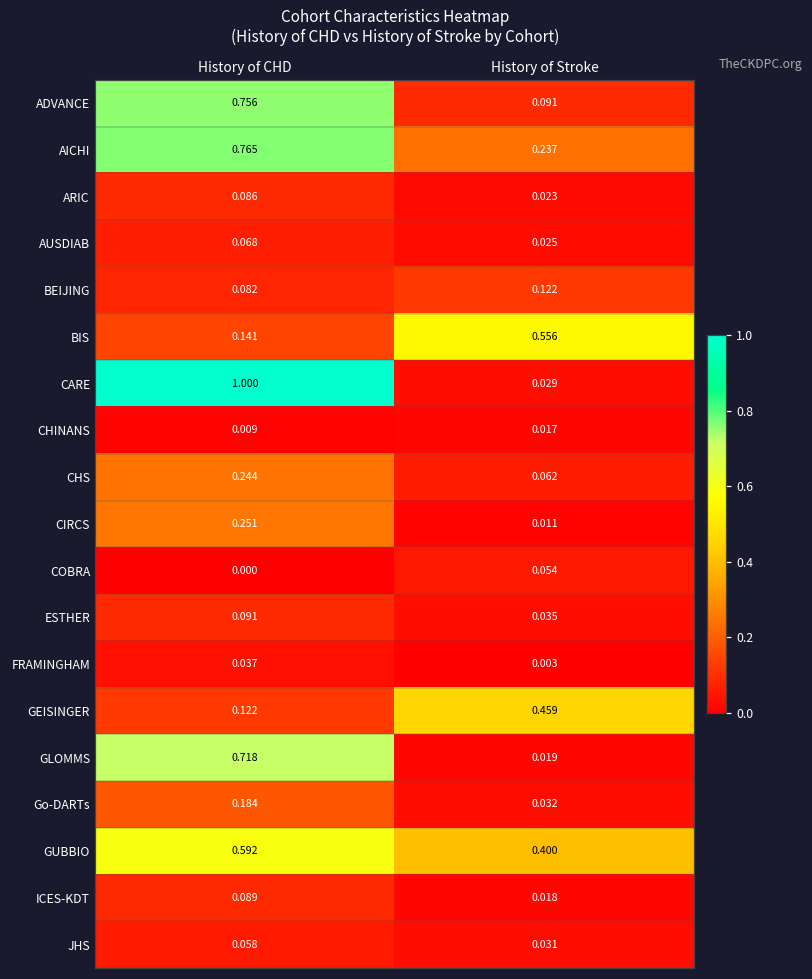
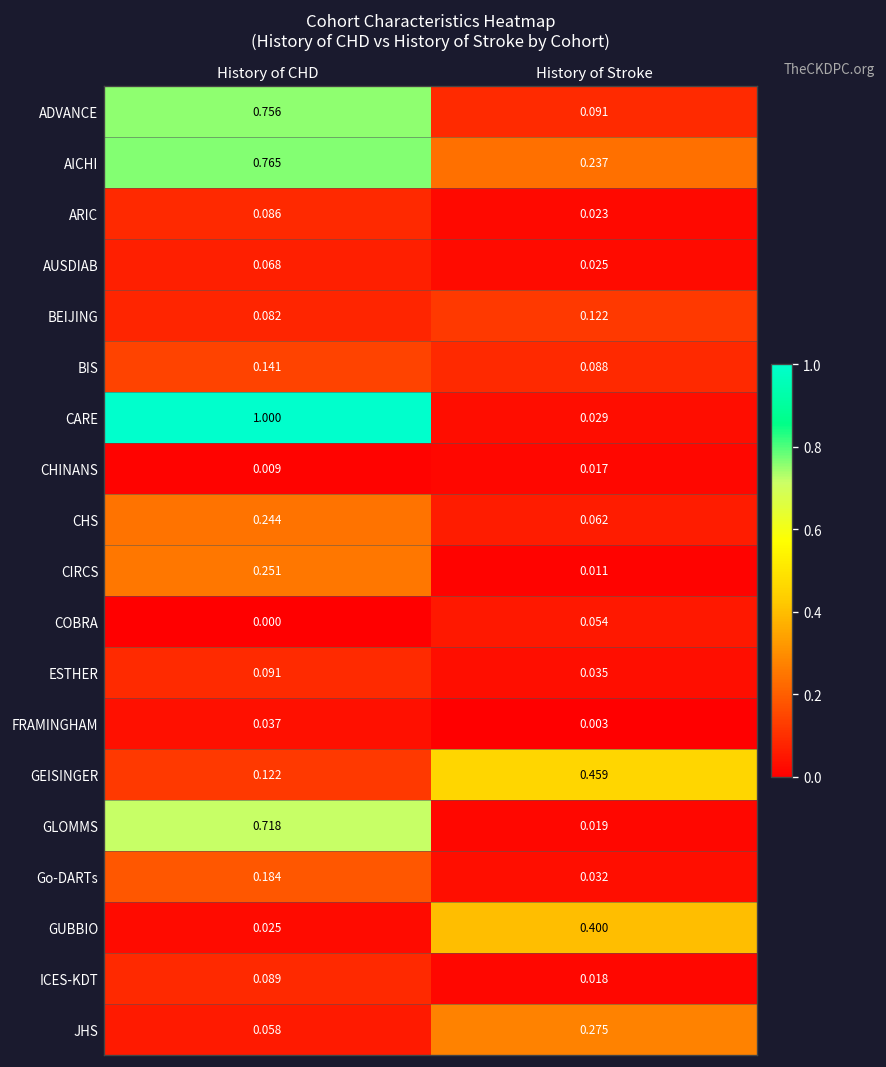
BIS, History of Stroke: 0.556 -> 0.088
GUBBIO, History of CHD: 0.592 -> 0.025
JHS, History of Stroke: 0.031 -> 0.275
